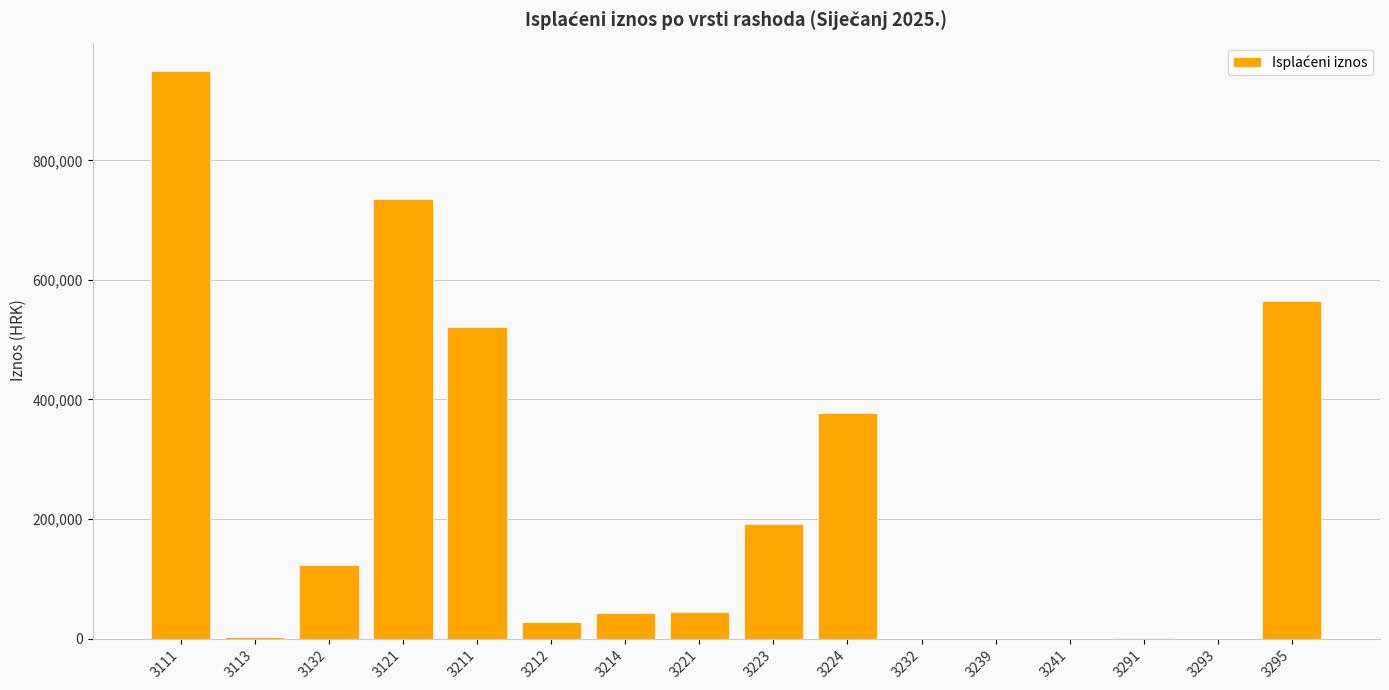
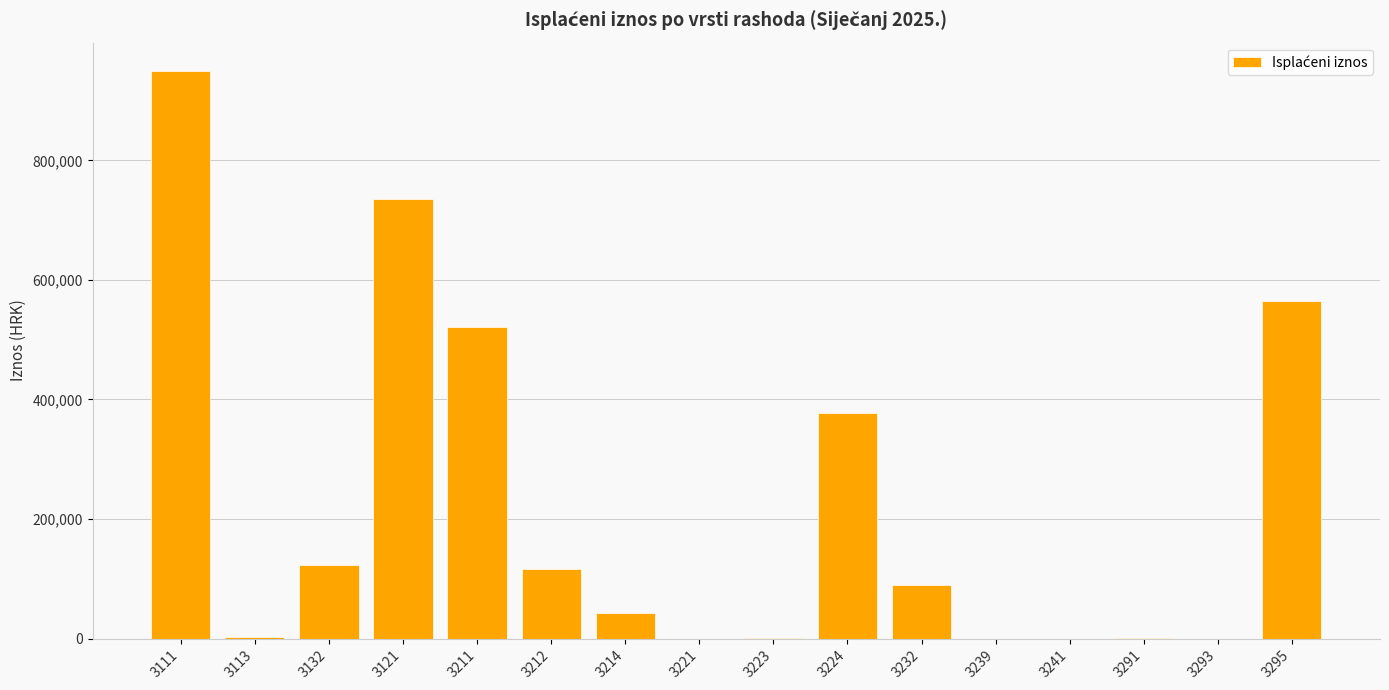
3212: 30,000 -> 120,000
3221: 40,000 -> 0
3223: 190,000 -> 0
3232: 0 -> 90,000
